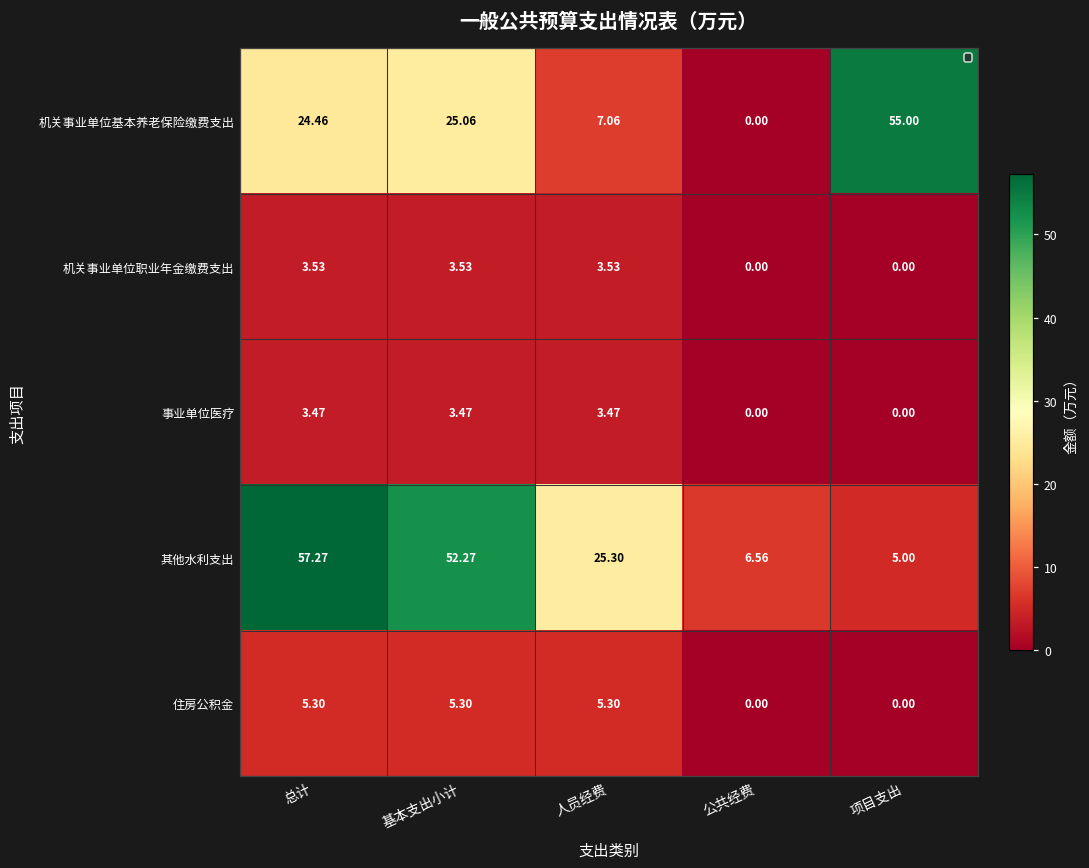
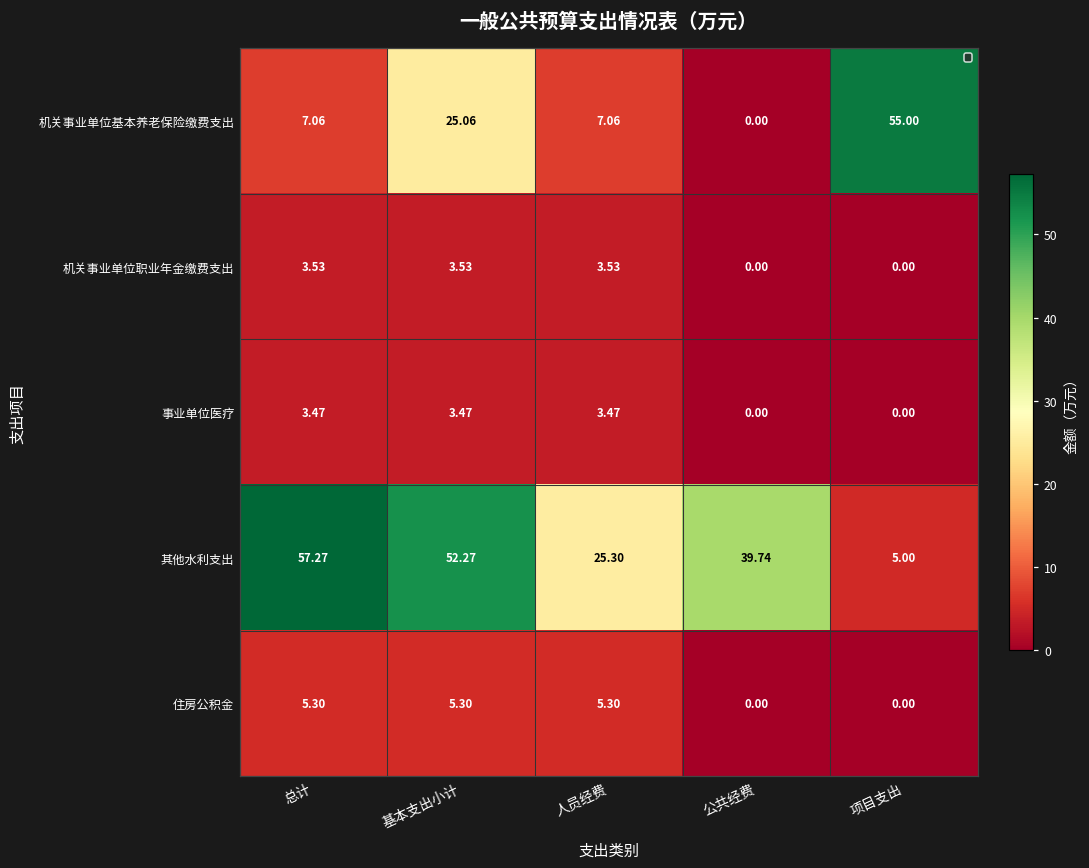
机关事业单位基本养老保险缴费支出, 总计: 24.46 -> 7.06
其他水利支出, 公共经费: 6.56 -> 39.74
